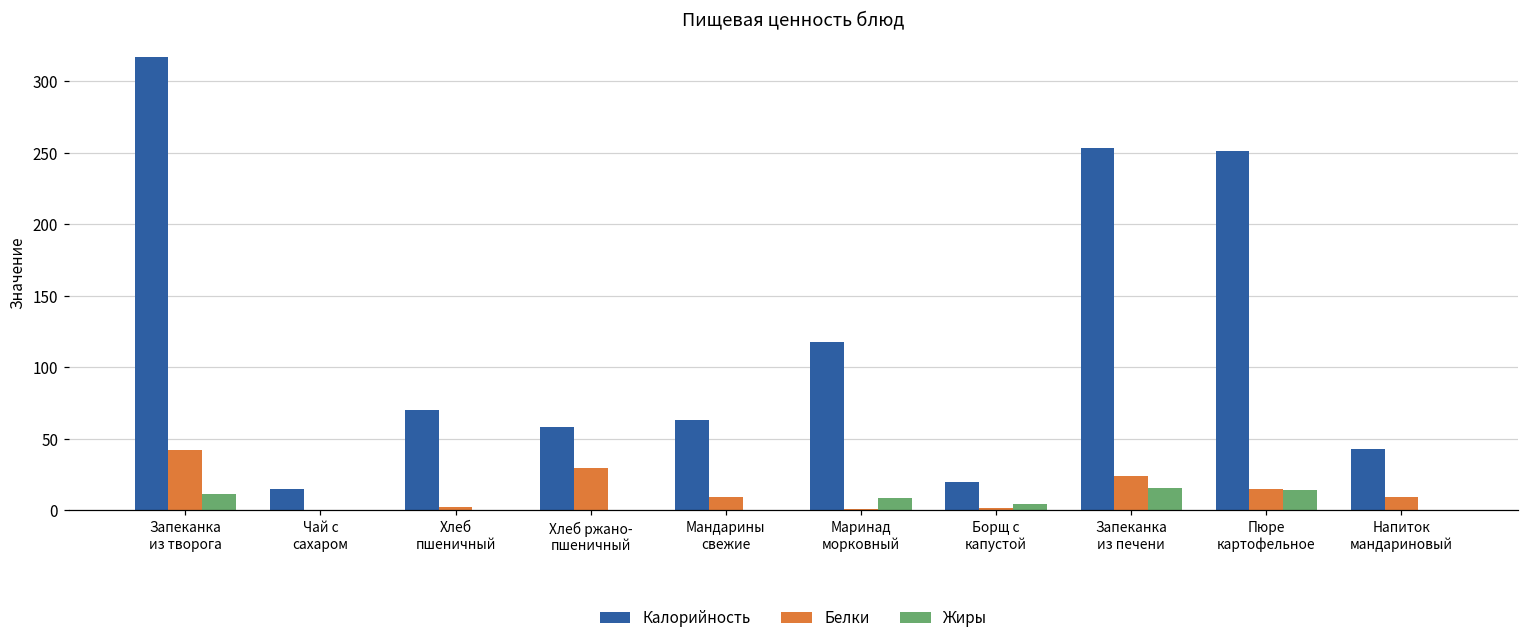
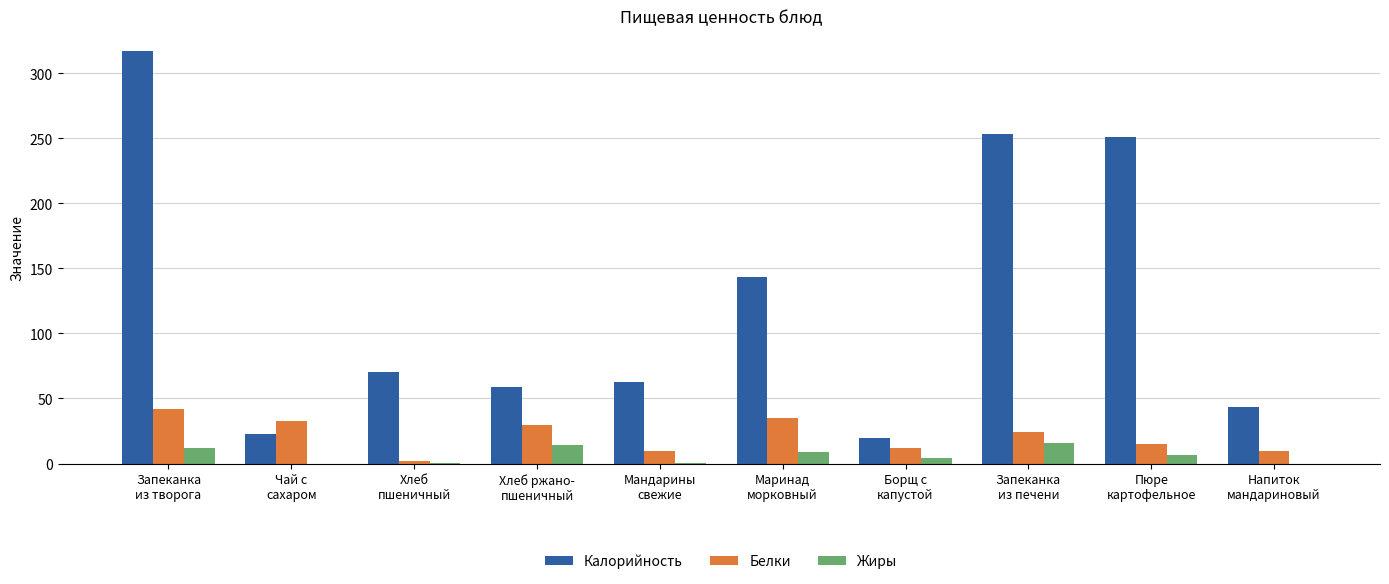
Калорийность, Чай с сахаром: 15 -> 23
Белки, Чай с сахаром: 0 -> 33
Жиры, Хлеб ржано- пшеничный: 0 -> 14
Калорийность, Маринад морковный: 118 -> 143
Белки, Маринад морковный: 1 -> 35
Белки, Борщ с капустой: 2 -> 12
Жиры, Пюре картофельное: 14 -> 7
